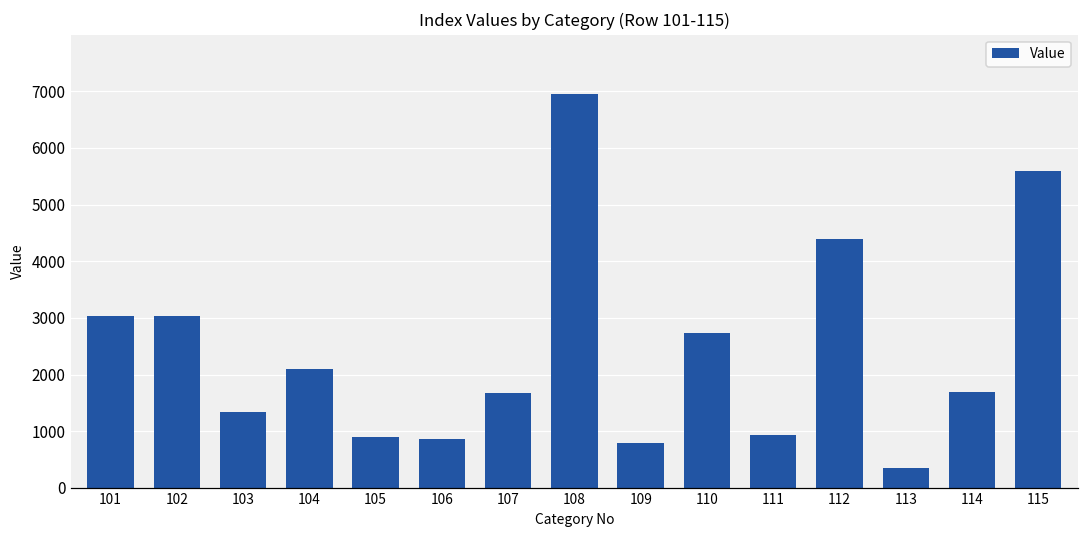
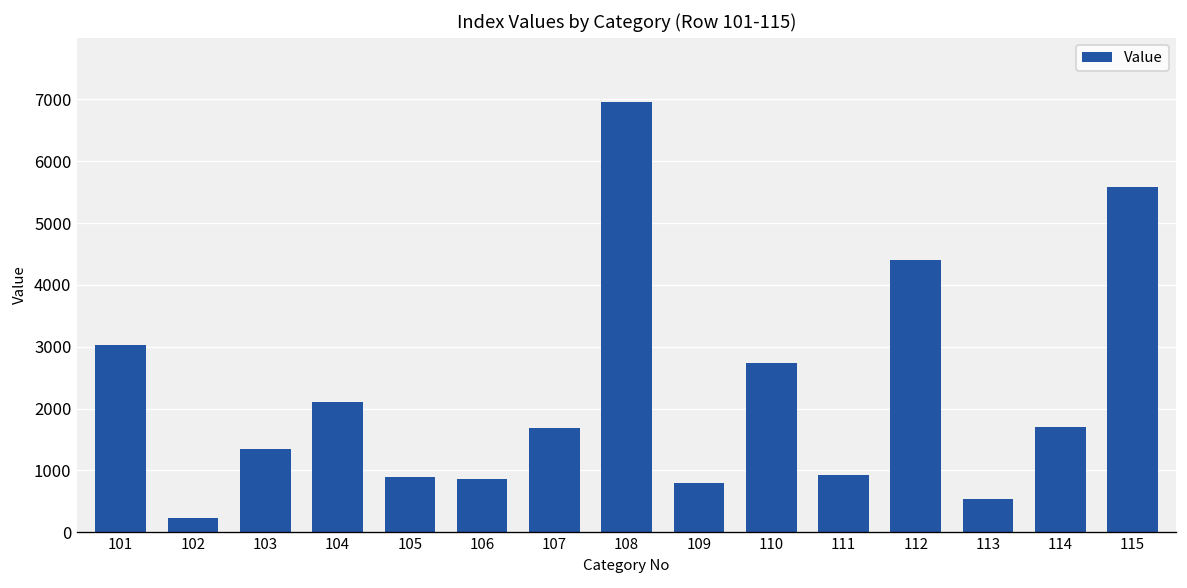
102: 3000 -> 200
113: 300 -> 500
